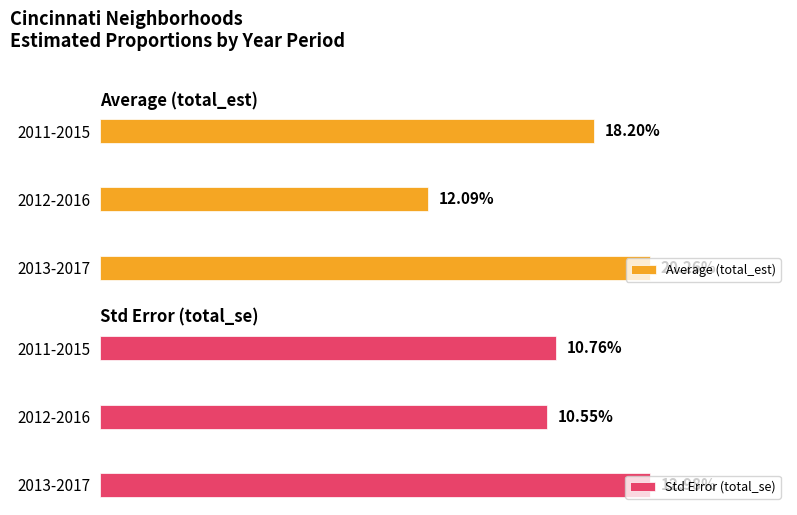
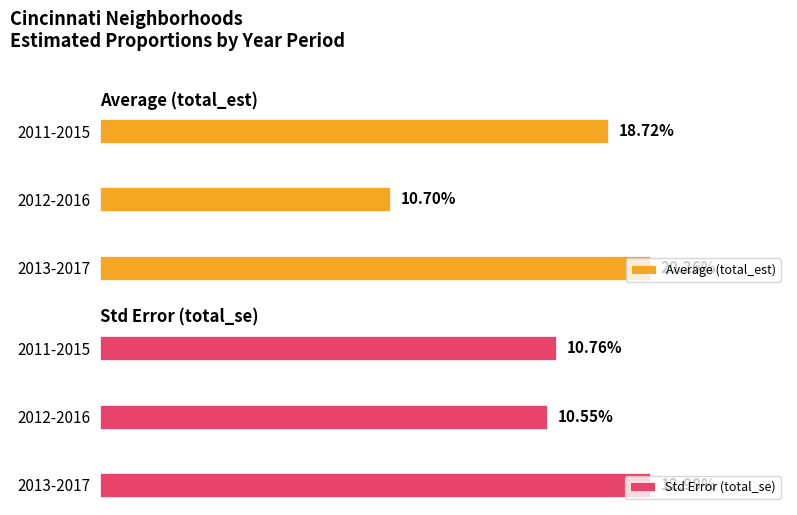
Average (total_est), 2011-2015: 18.20% -> 18.72%
Average (total_est), 2012-2016: 12.09% -> 10.70%
